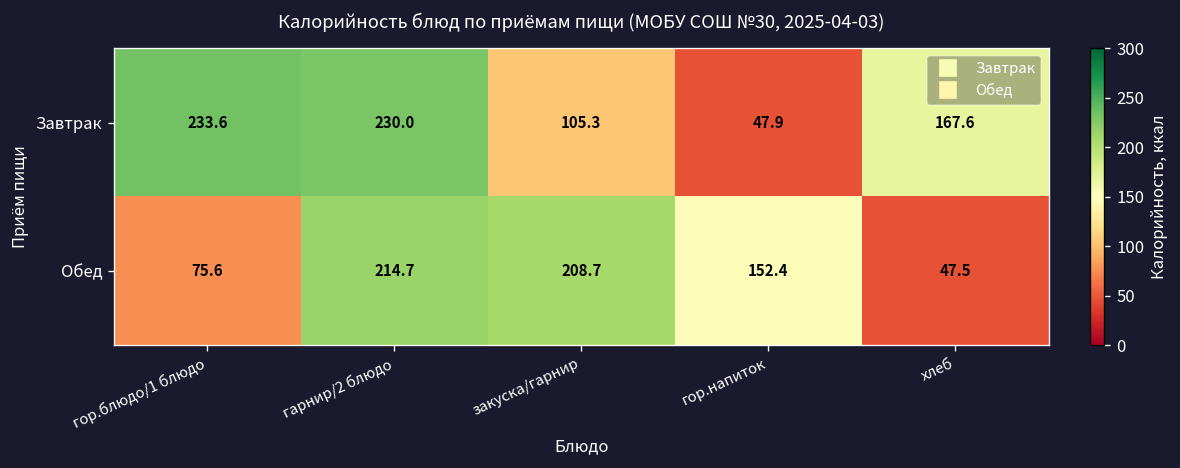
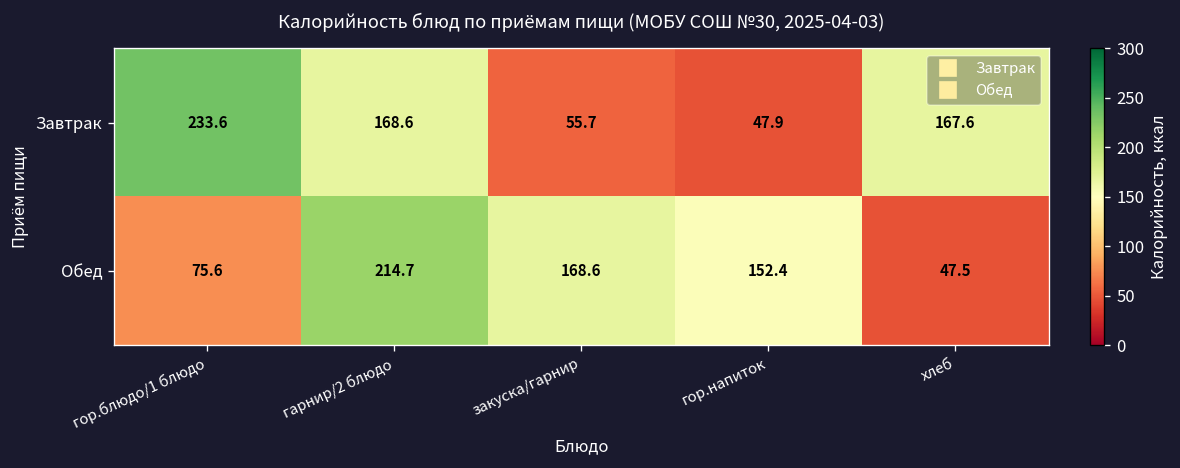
Завтрак, гарнир/2 блюдо: 230.0 -> 168.6
Завтрак, закуска/гарнир: 105.3 -> 55.7
Обед, закуска/гарнир: 208.7 -> 168.6
